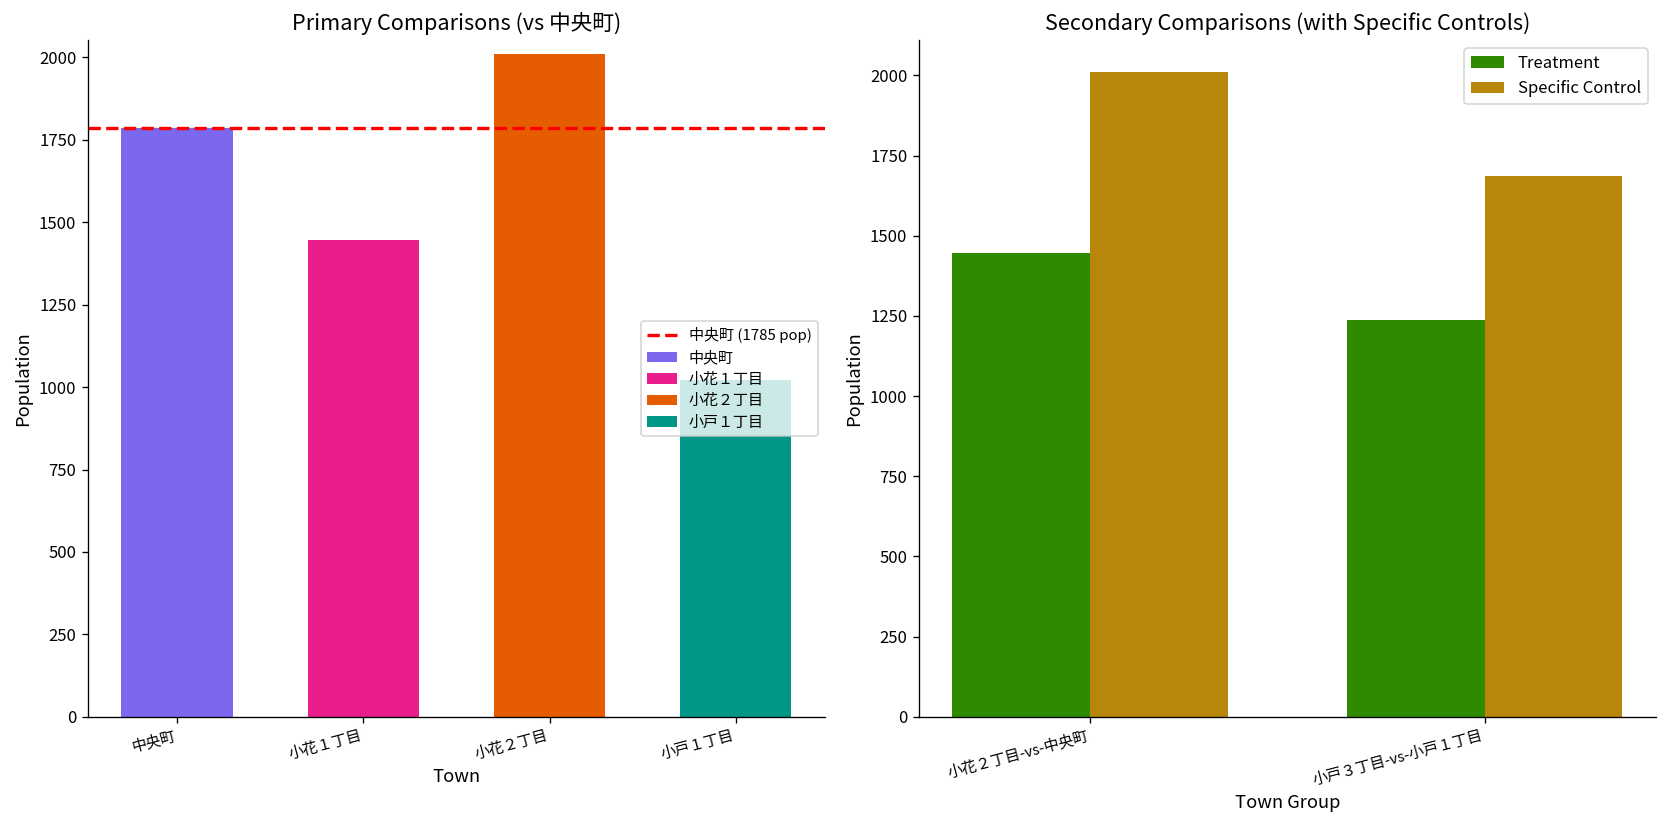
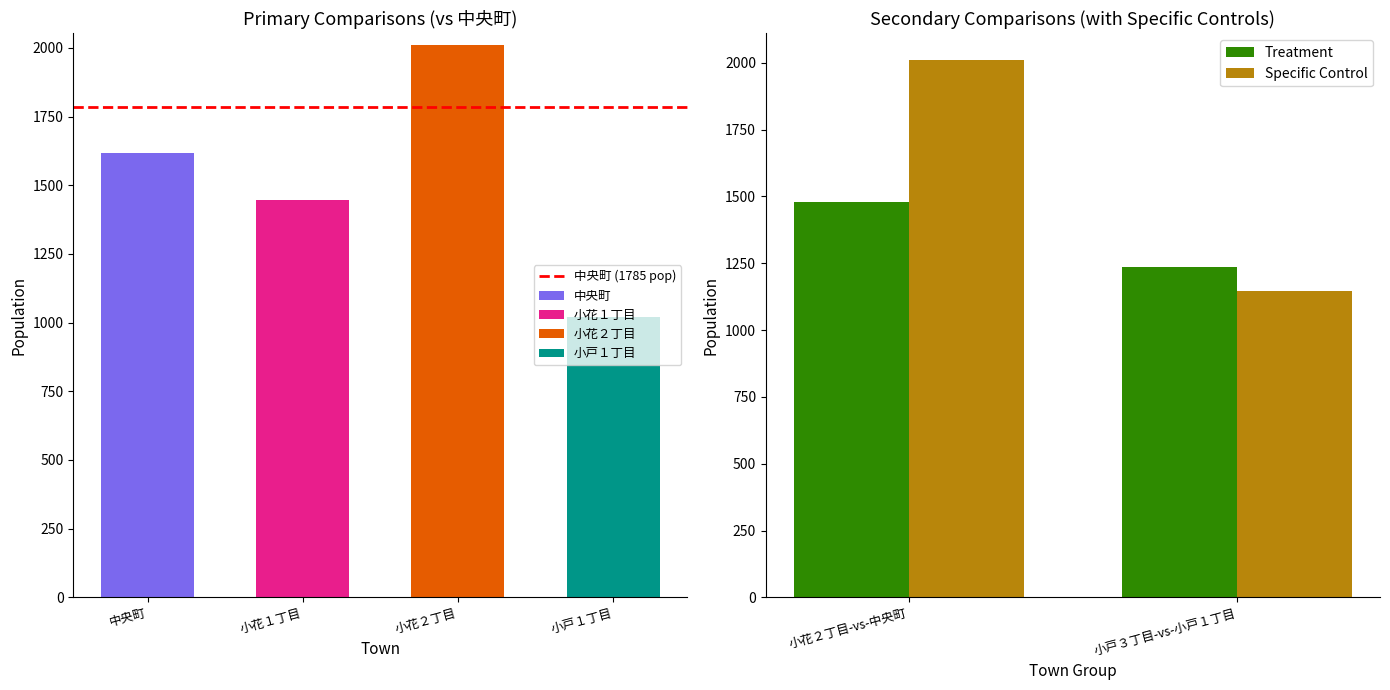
Primary Comparisons (vs 中央町), 中央町: 1790 -> 1620
Secondary Comparisons (with Specific Controls), Treatment, 小花２丁目-vs-中央町: 1450 -> 1480
Secondary Comparisons (with Specific Controls), Specific Control, 小戸３丁目-vs-小戸１丁目: 1690 -> 1150
